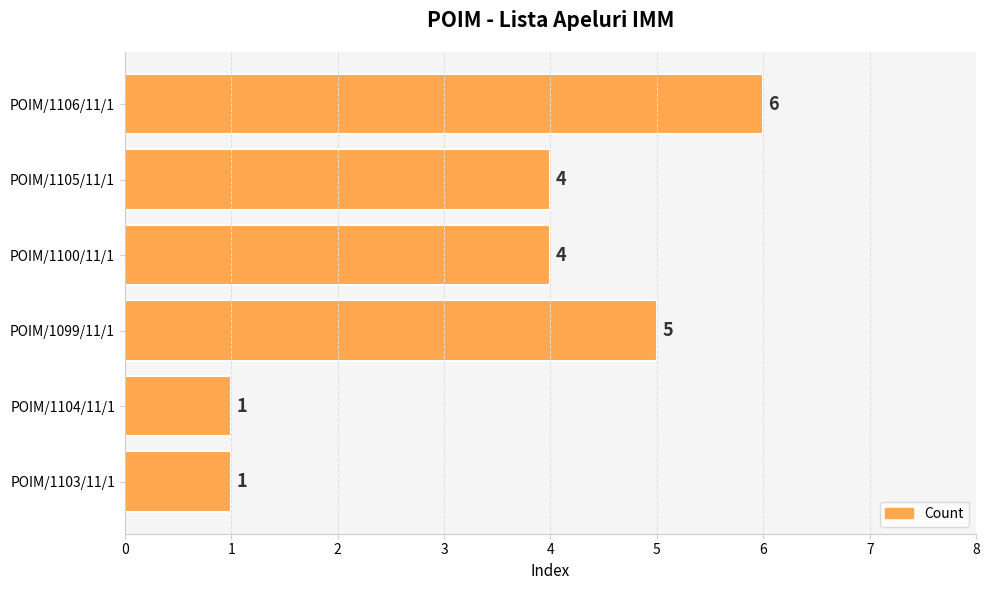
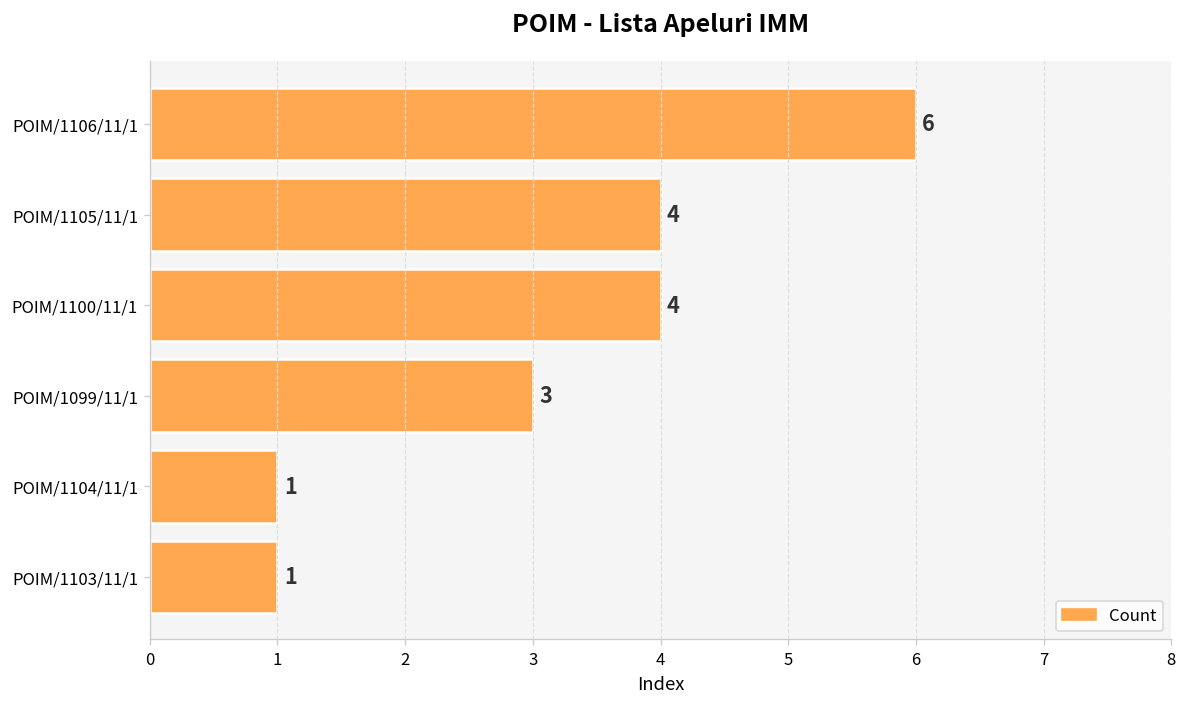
POIM/1099/11/1: 5 -> 3
